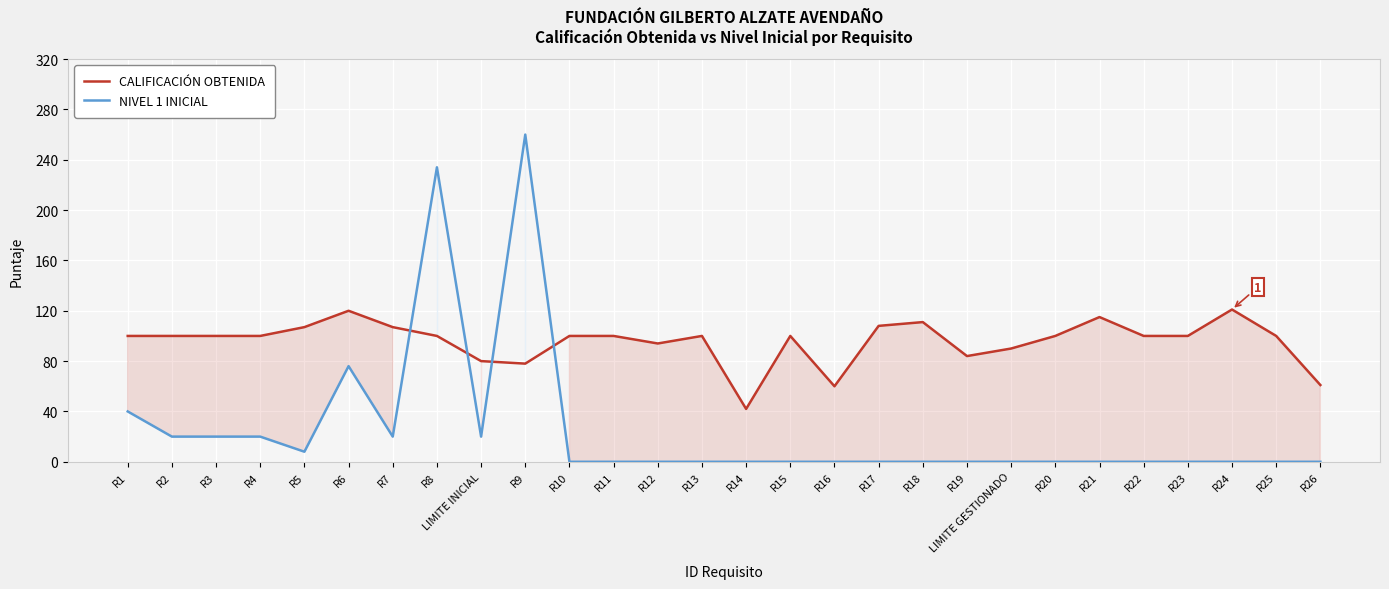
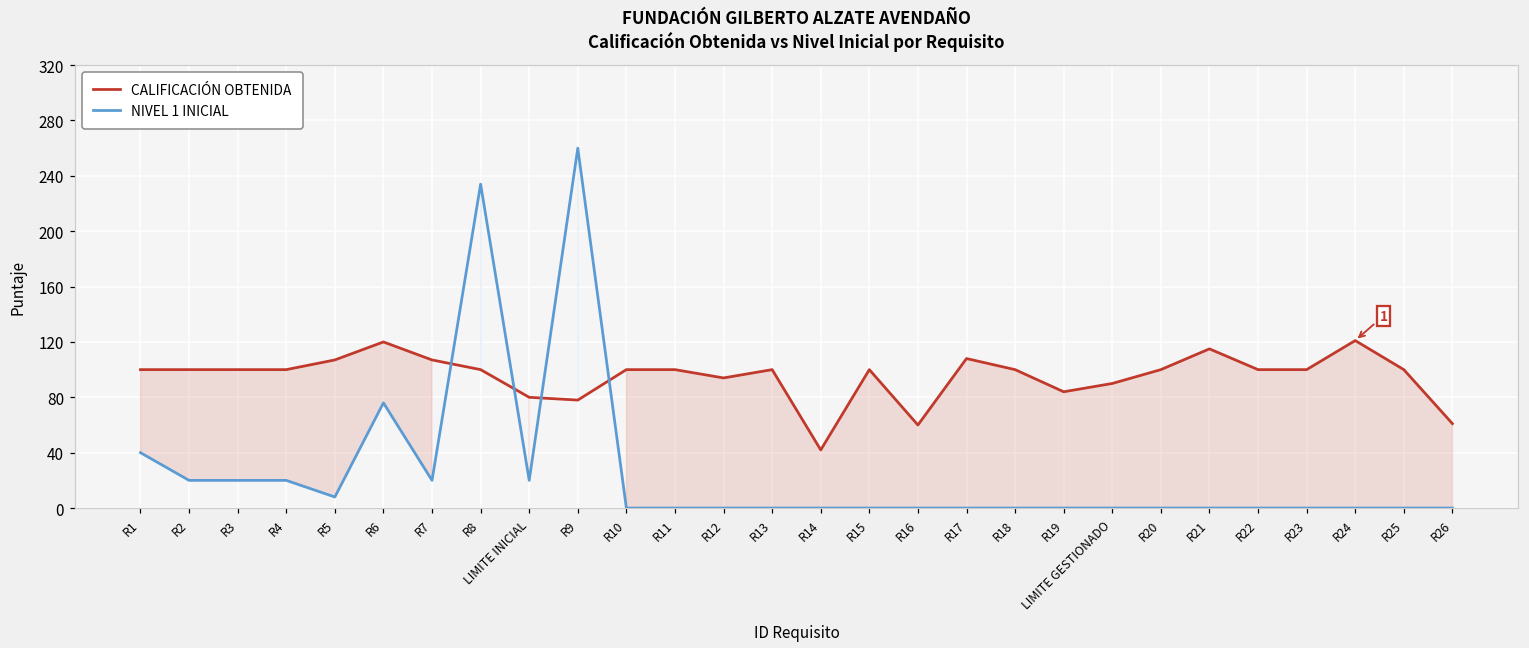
CALIFICACIÓN OBTENIDA, R18: 111 -> 100
